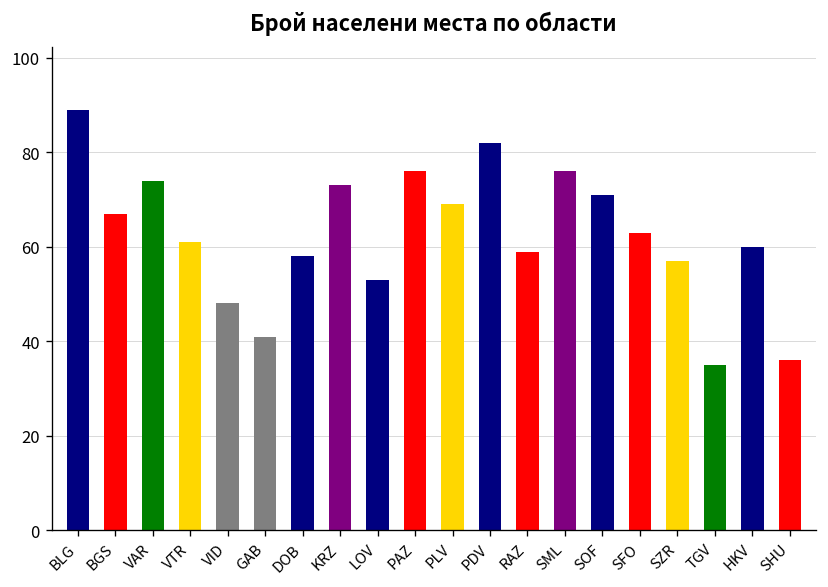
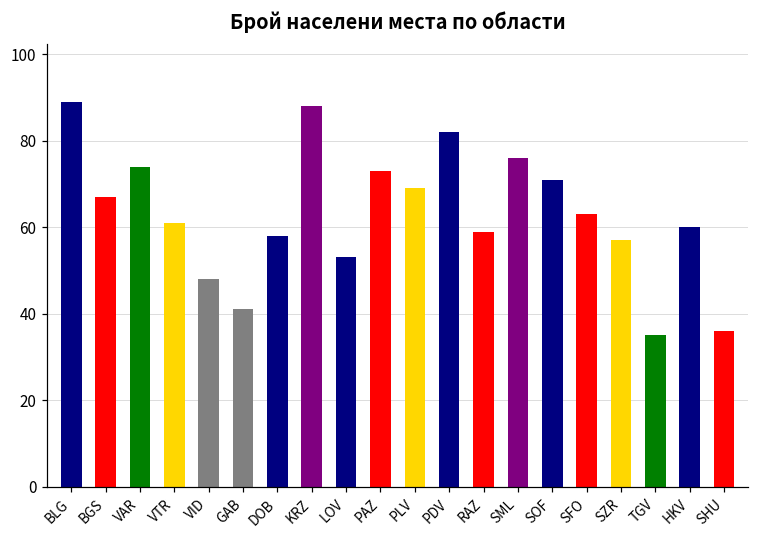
KRZ: 73 -> 88
PAZ: 76 -> 73
